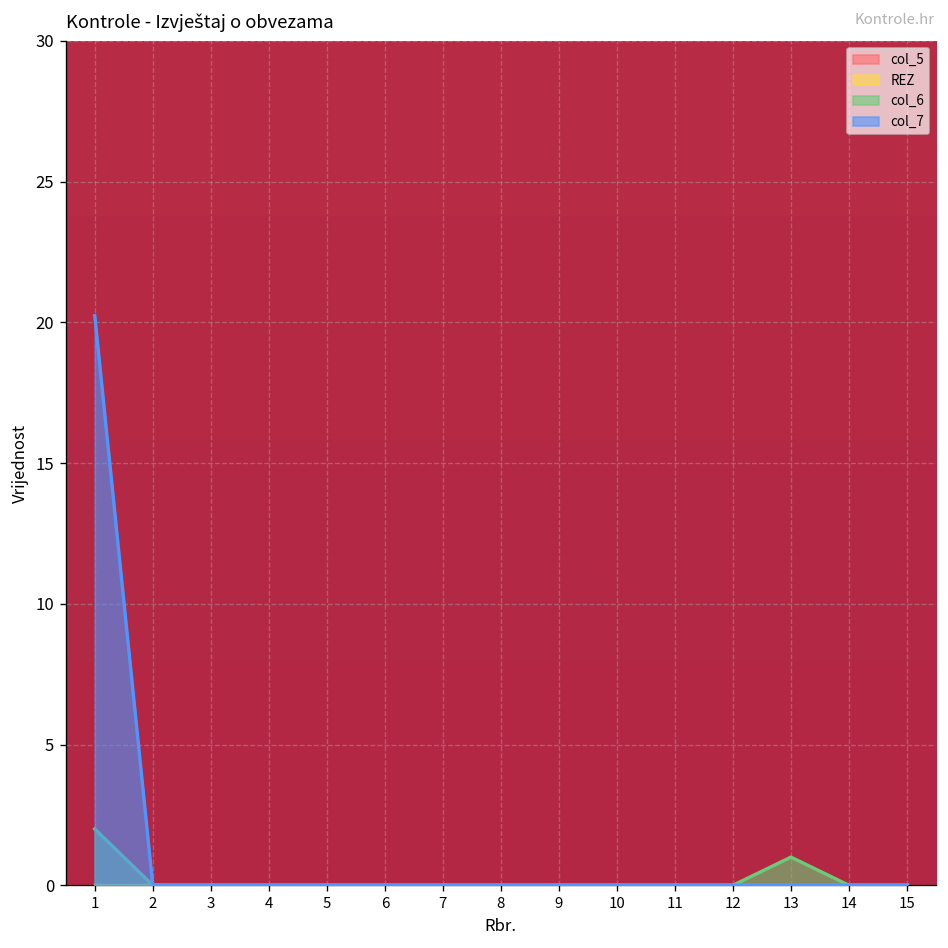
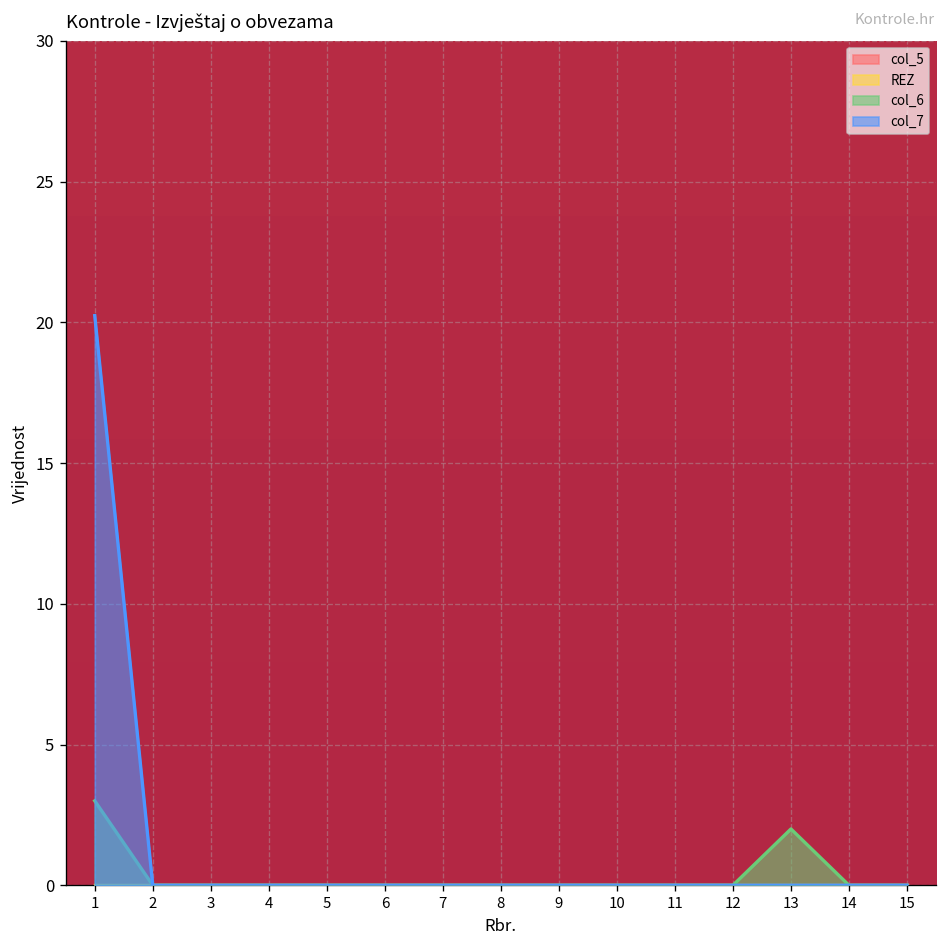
col_6, 1: 2 -> 3
col_6, 13: 1 -> 2
